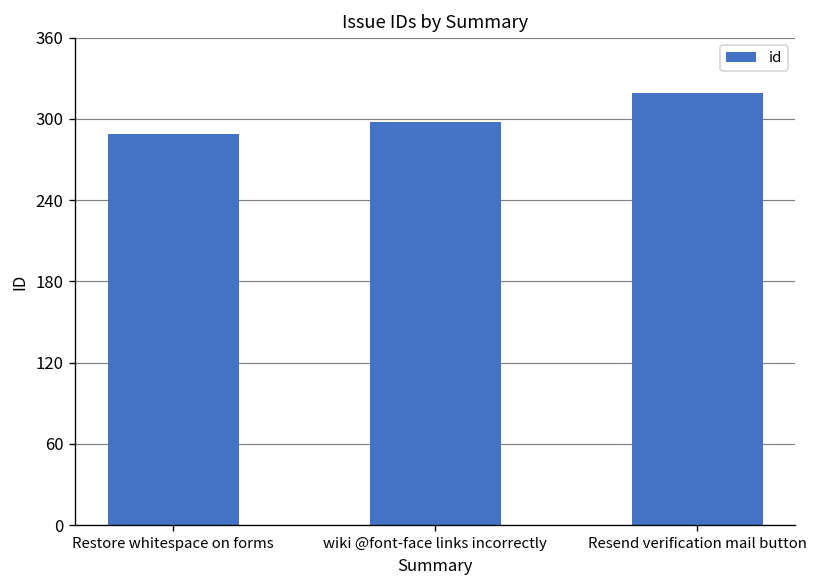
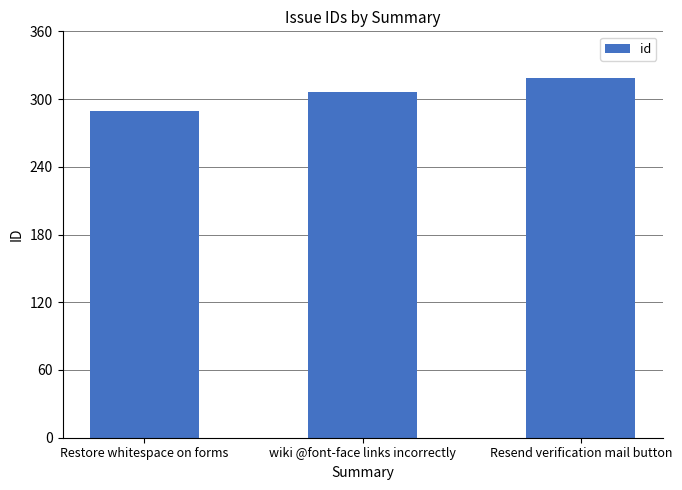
wiki @font-face links incorrectly: 298 -> 306
